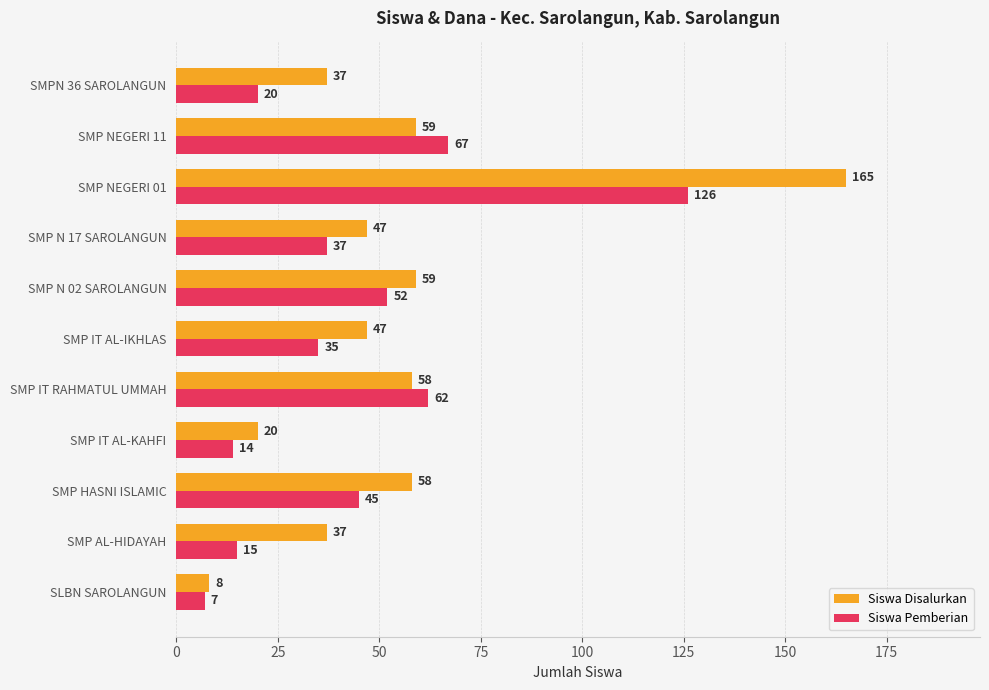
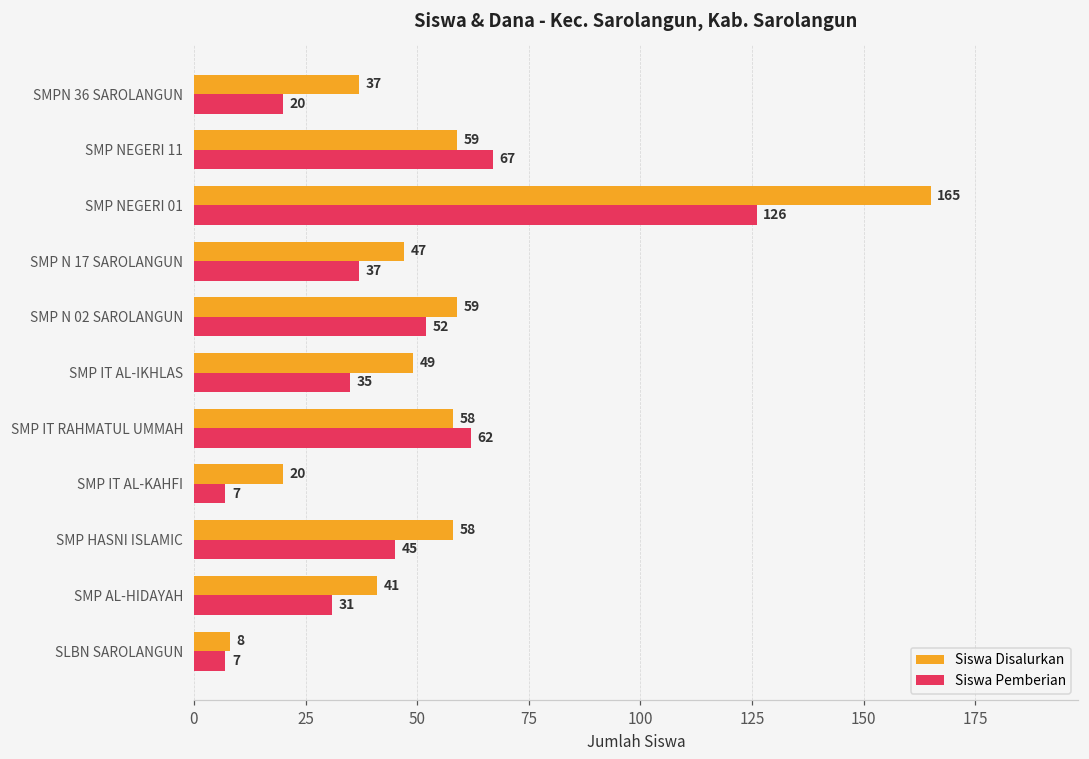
Siswa Disalurkan, SMP IT AL-IKHLAS: 47 -> 49
Siswa Pemberian, SMP IT AL-KAHFI: 14 -> 7
Siswa Disalurkan, SMP AL-HIDAYAH: 37 -> 41
Siswa Pemberian, SMP AL-HIDAYAH: 15 -> 31
